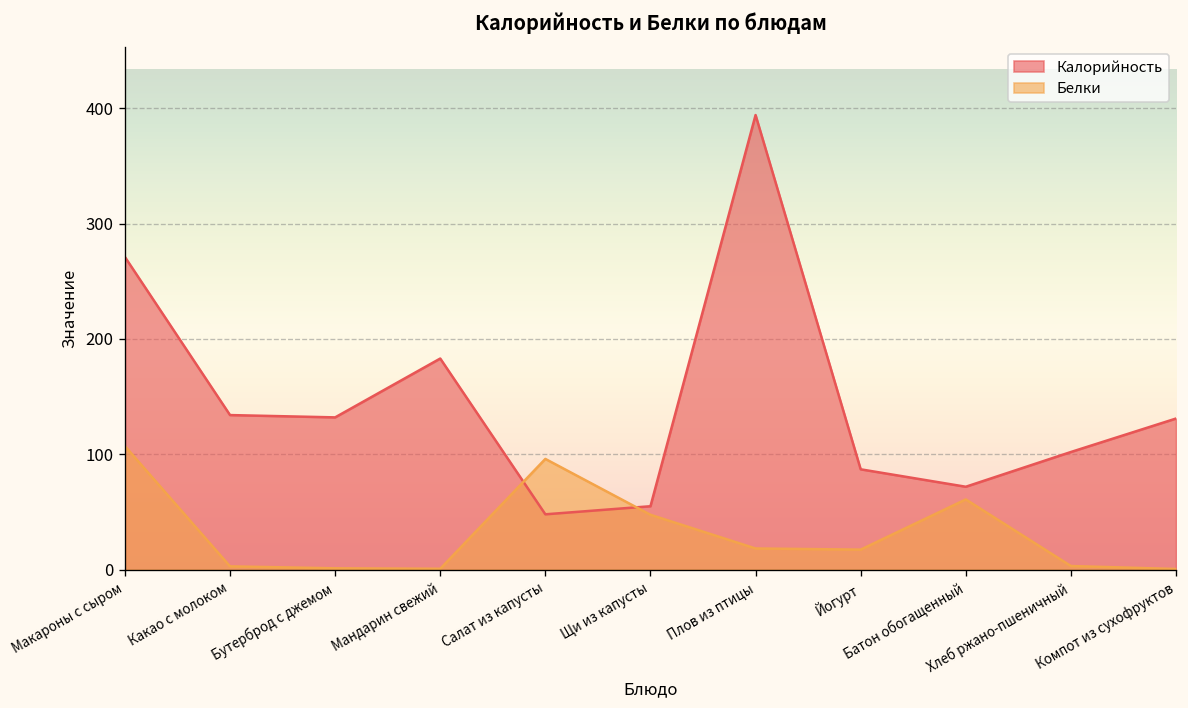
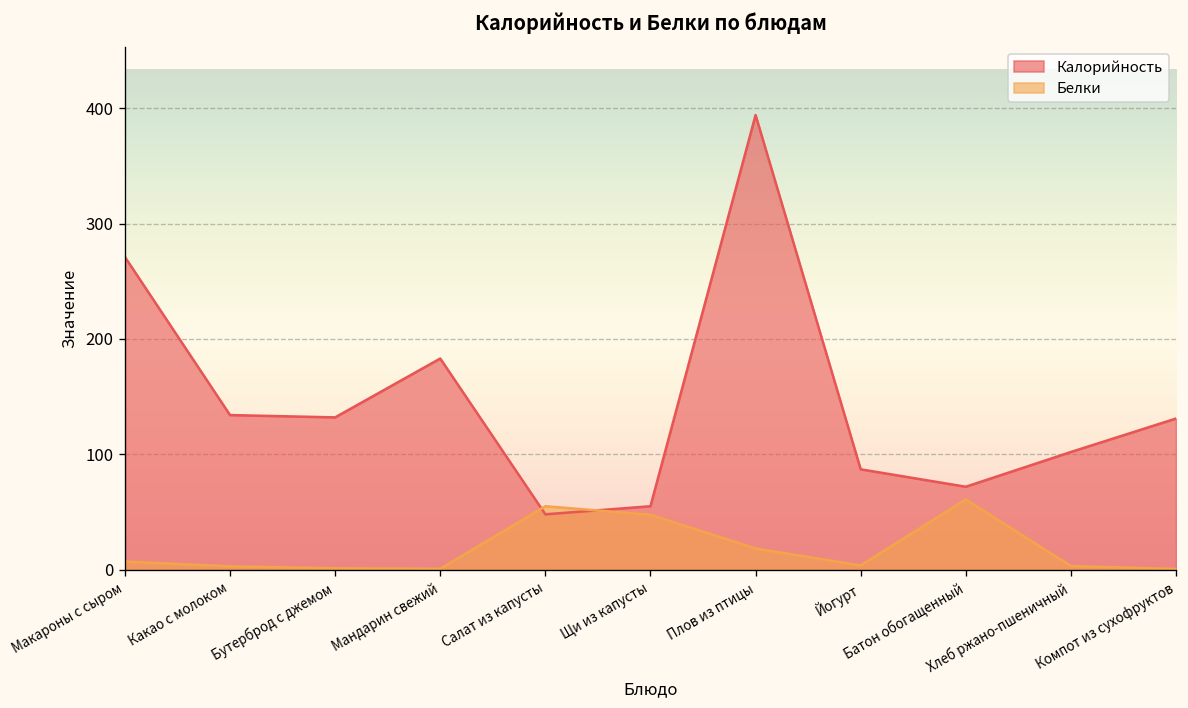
Белки, Макароны с сыром: 110 -> 10
Белки, Салат из капусты: 100 -> 60
Белки, Йогурт: 20 -> 0
